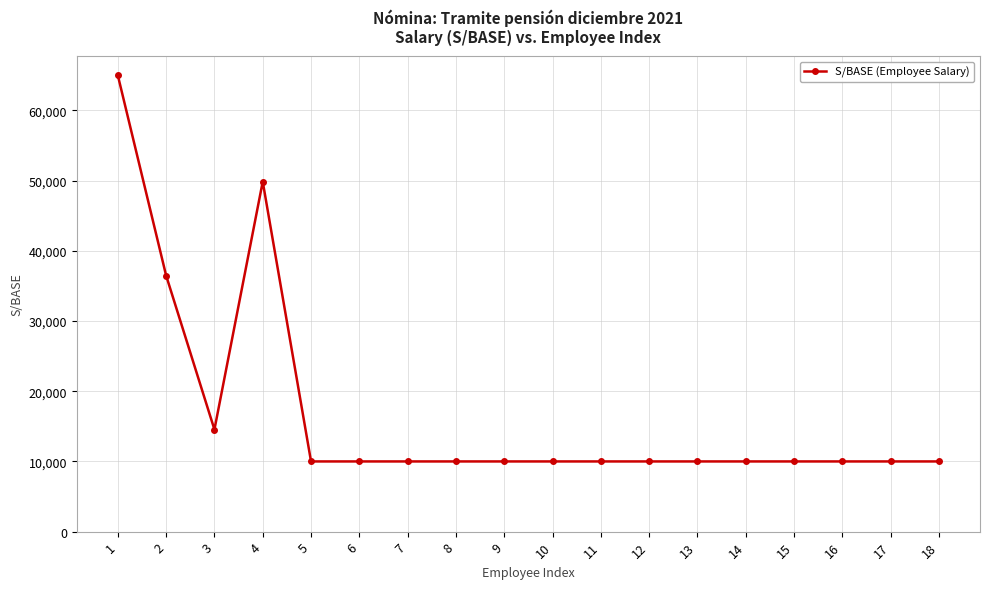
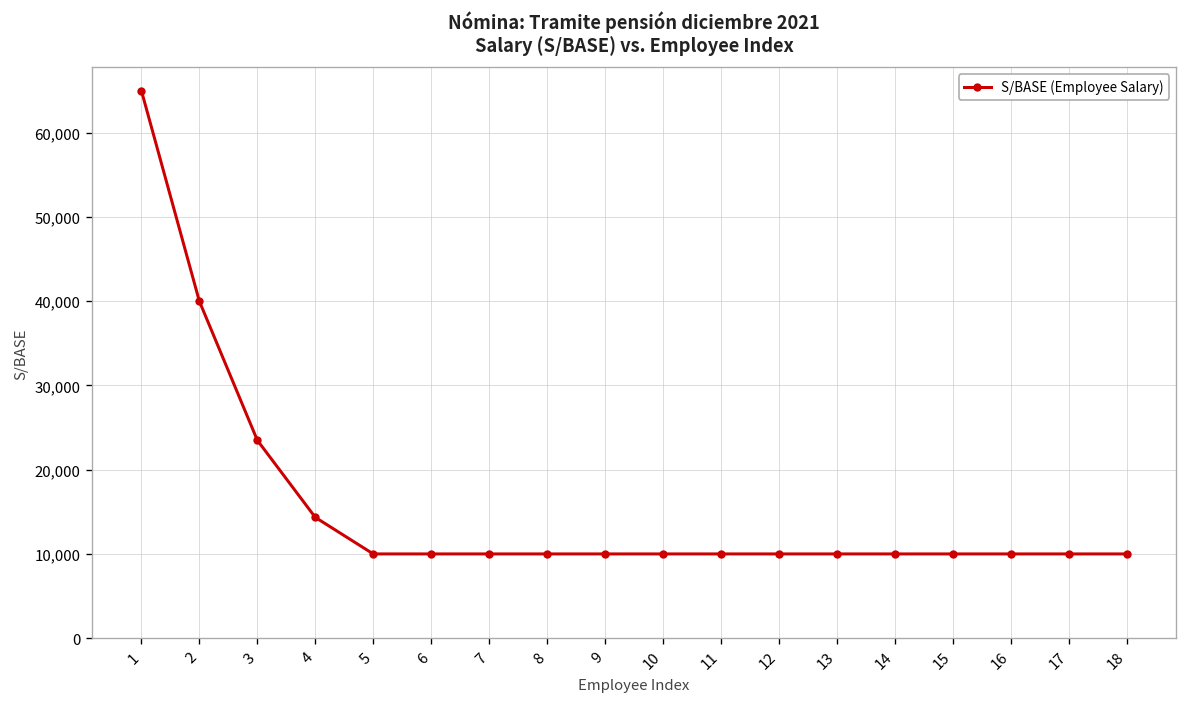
2: 36,000 -> 40,000
3: 15,000 -> 23,000
4: 50,000 -> 14,000
